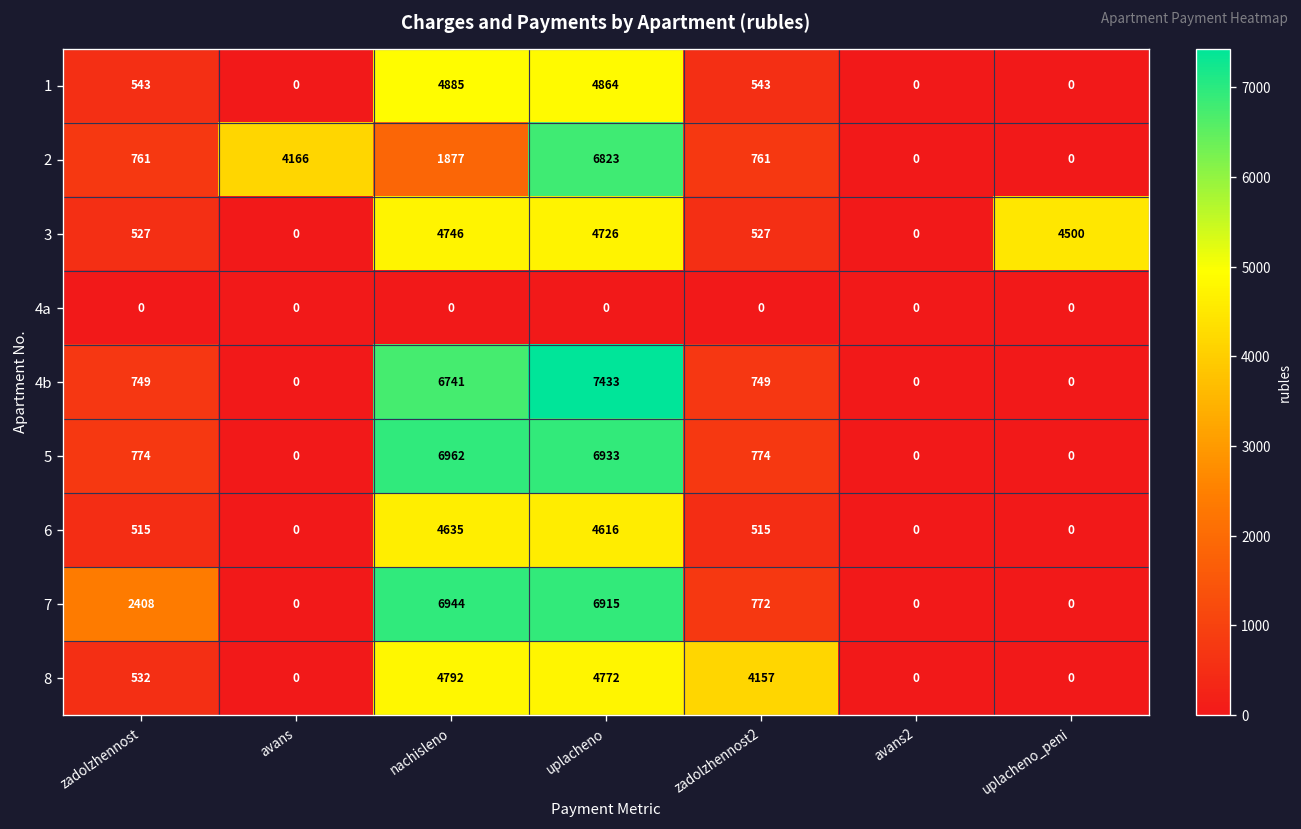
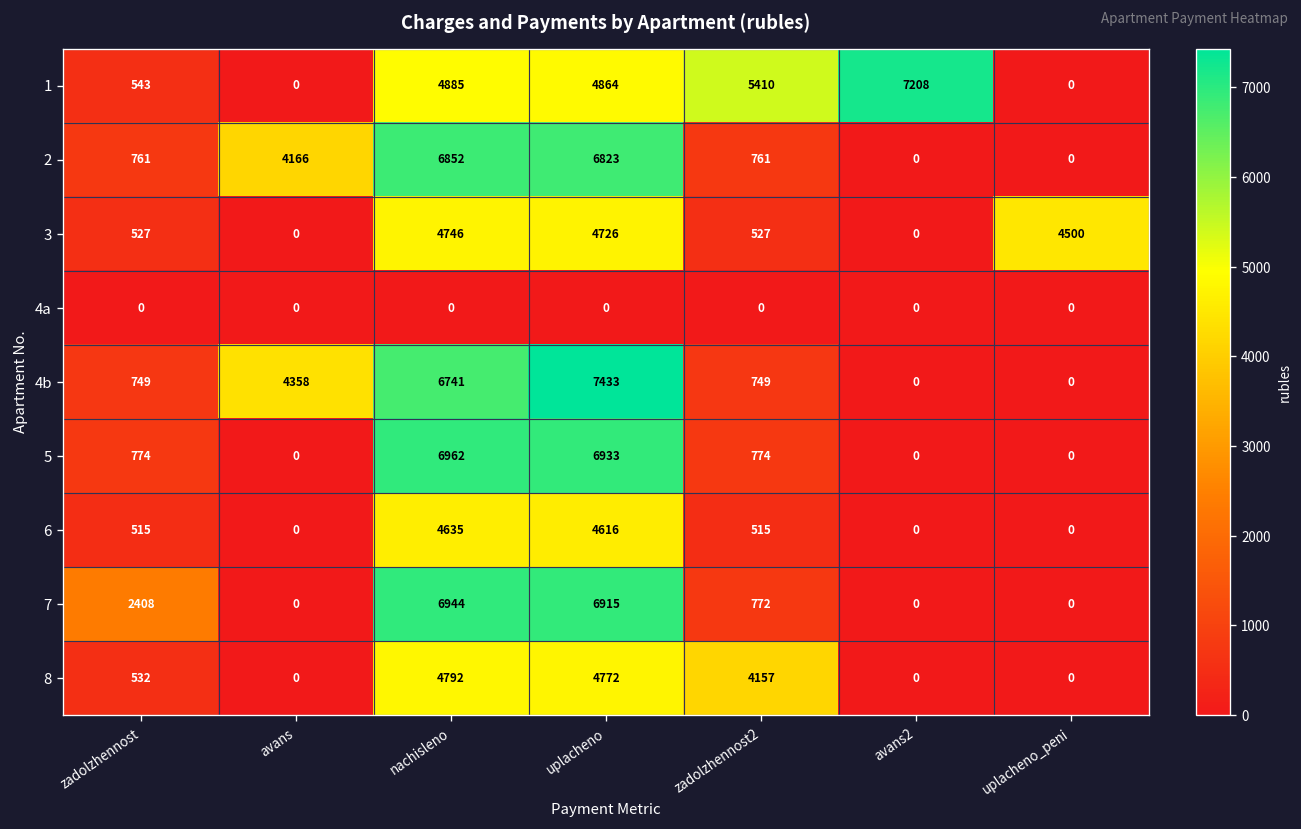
1, zadolzhennost2: 543 -> 5410
1, avans2: 0 -> 7208
2, nachisleno: 1877 -> 6852
4b, avans: 0 -> 4358
